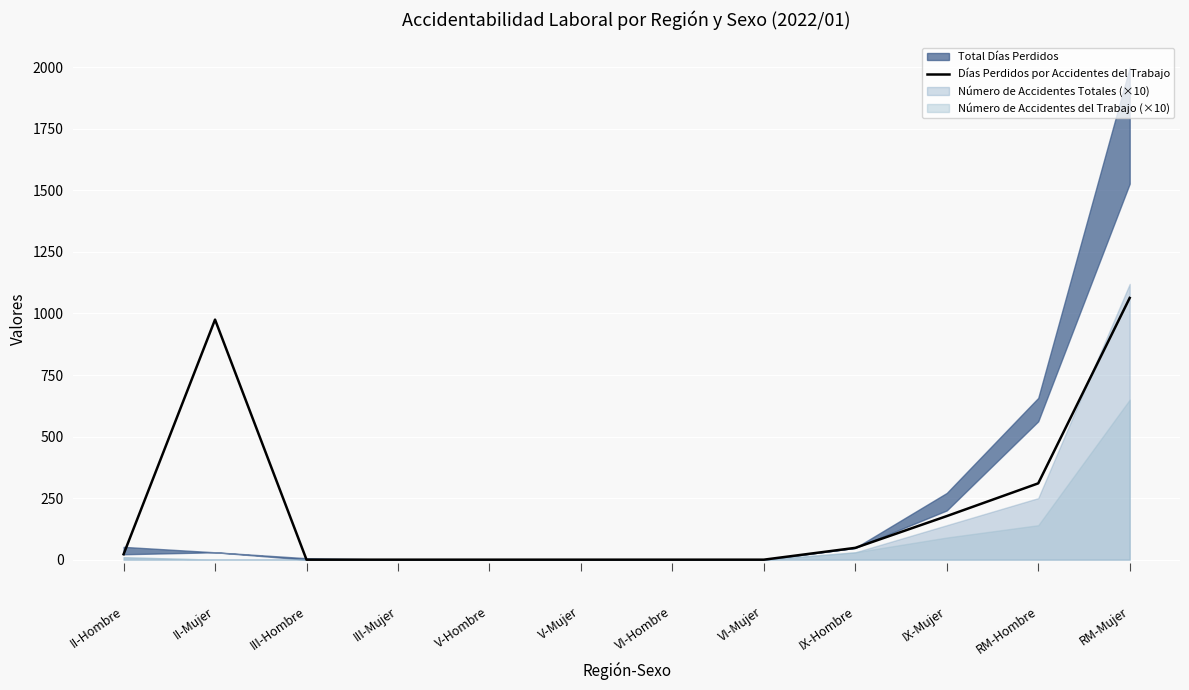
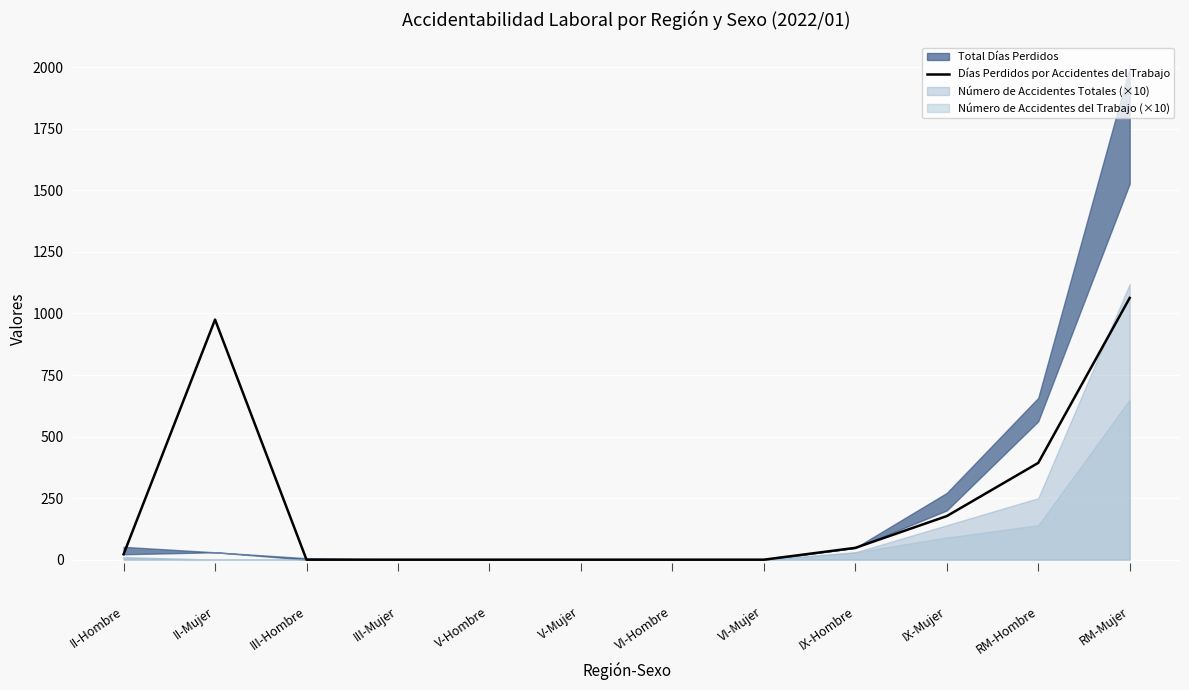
Días Perdidos por Accidentes del Trabajo, RM-Hombre: 310 -> 390
